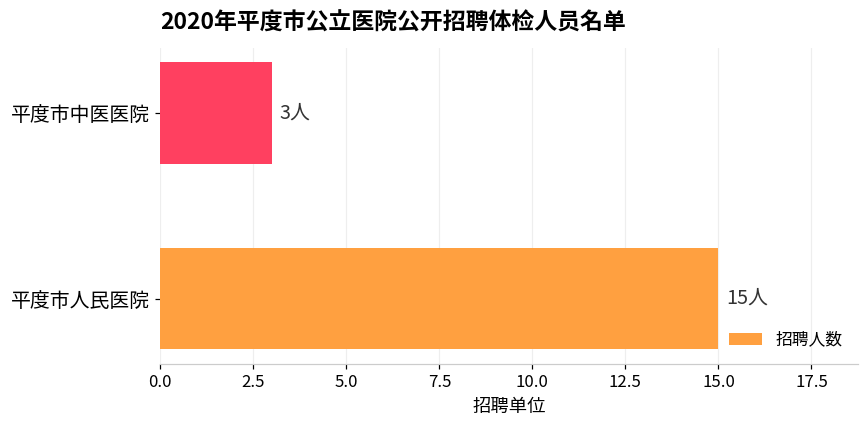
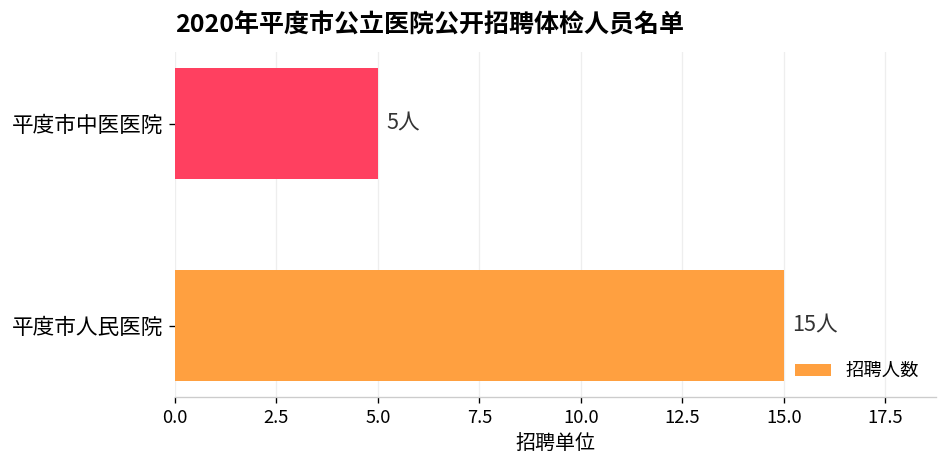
平度市中医医院: 3人 -> 5人
